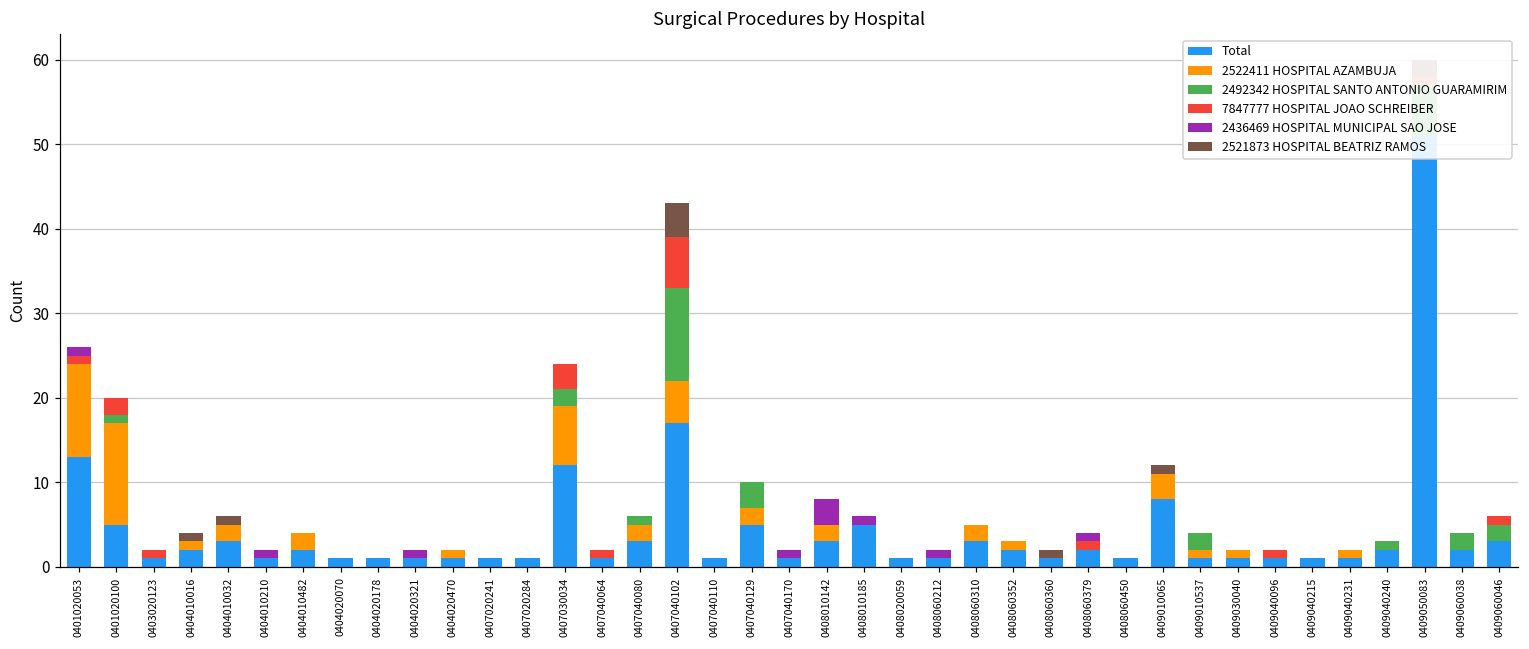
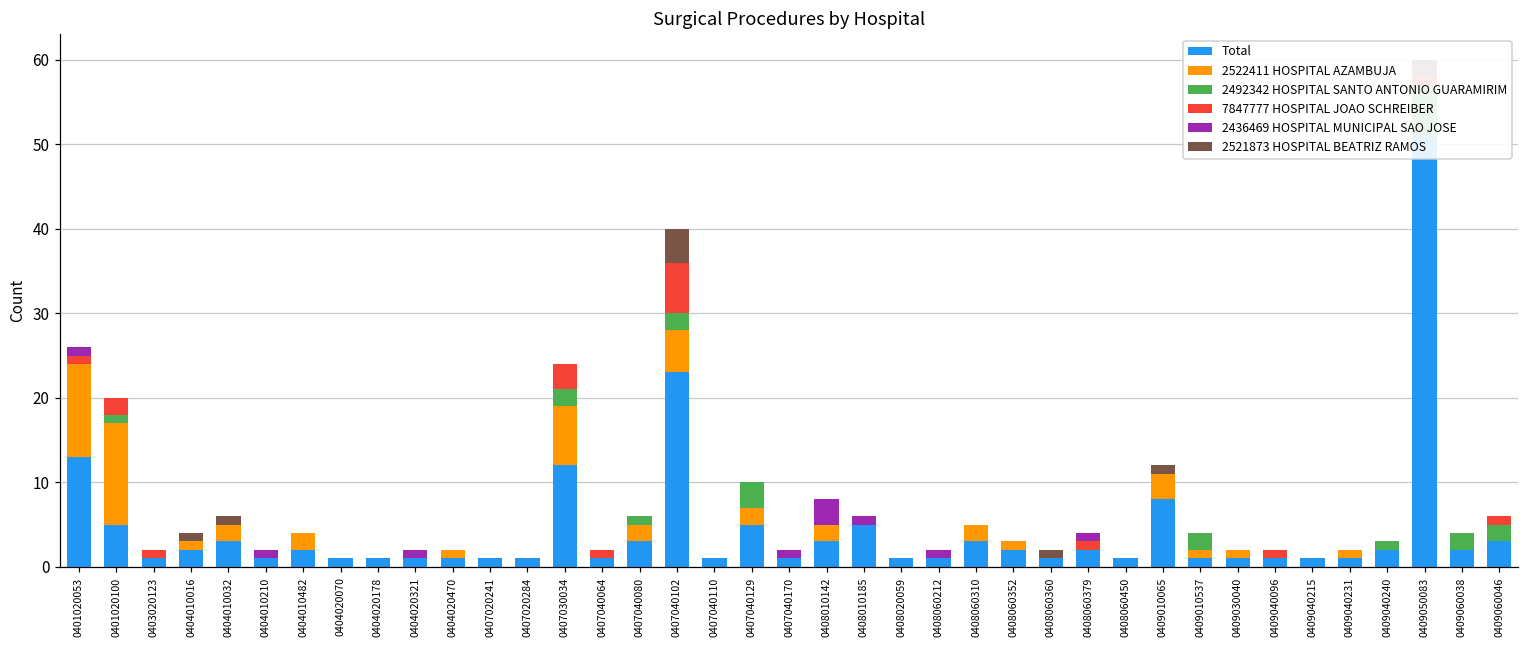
Total, 0407040102: 17 -> 23
2492342 HOSPITAL SANTO ANTONIO GUARAMIRIM, 0407040102: 11 -> 2
